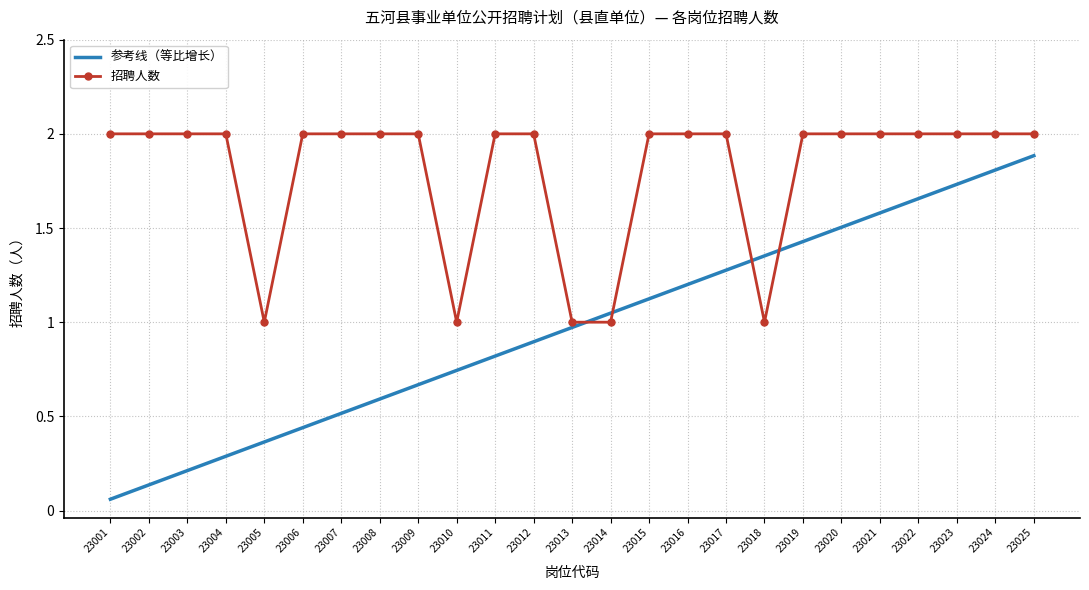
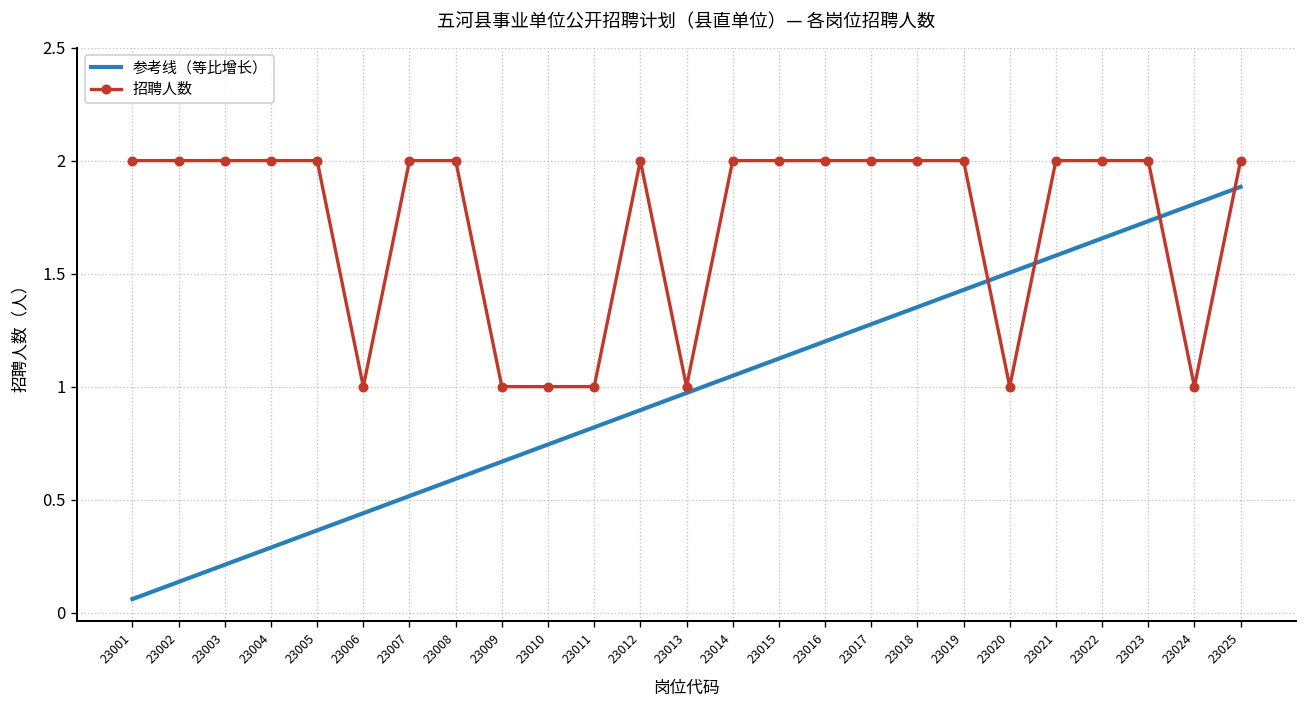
招聘人数, 23005: 1 -> 2
招聘人数, 23006: 2 -> 1
招聘人数, 23009: 2 -> 1
招聘人数, 23011: 2 -> 1
招聘人数, 23014: 1 -> 2
招聘人数, 23018: 1 -> 2
招聘人数, 23020: 2 -> 1
招聘人数, 23024: 2 -> 1
